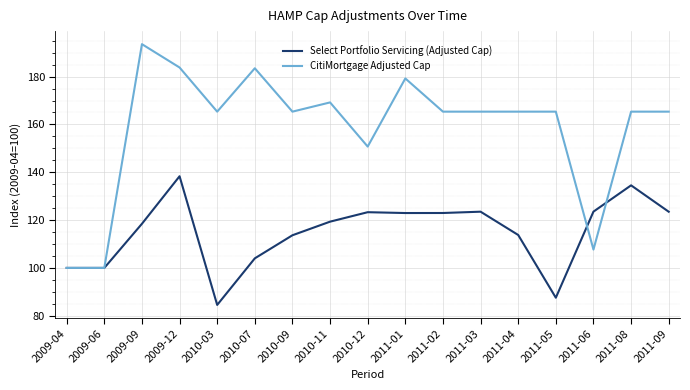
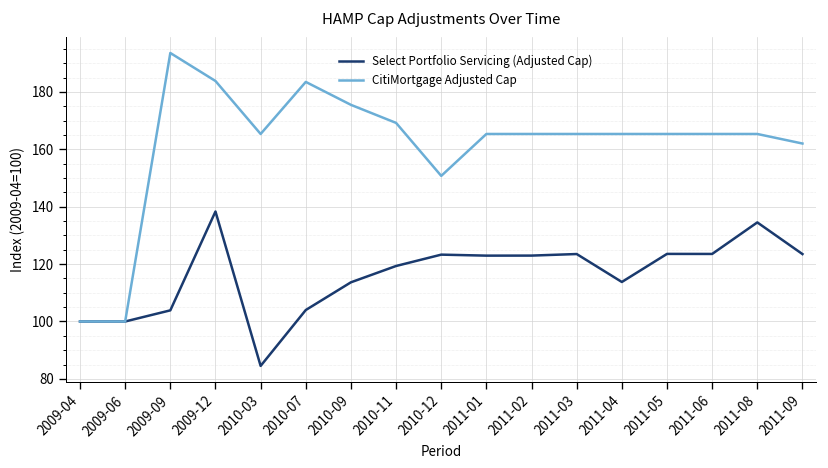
Select Portfolio Servicing (Adjusted Cap), 2009-09: 118 -> 104
CitiMortgage Adjusted Cap, 2010-09: 165 -> 176
CitiMortgage Adjusted Cap, 2011-01: 179 -> 165
Select Portfolio Servicing (Adjusted Cap), 2011-05: 88 -> 124
CitiMortgage Adjusted Cap, 2011-06: 108 -> 165
CitiMortgage Adjusted Cap, 2011-09: 165 -> 162
